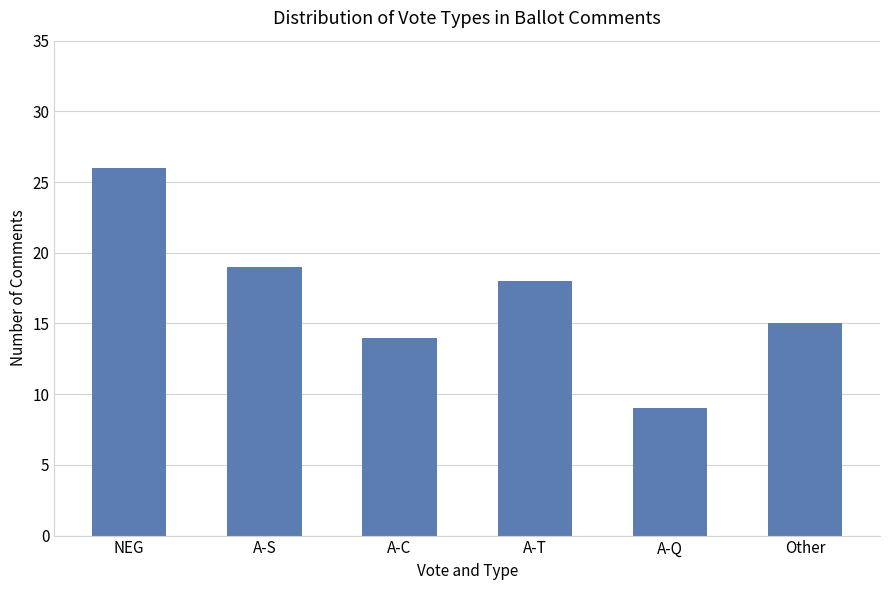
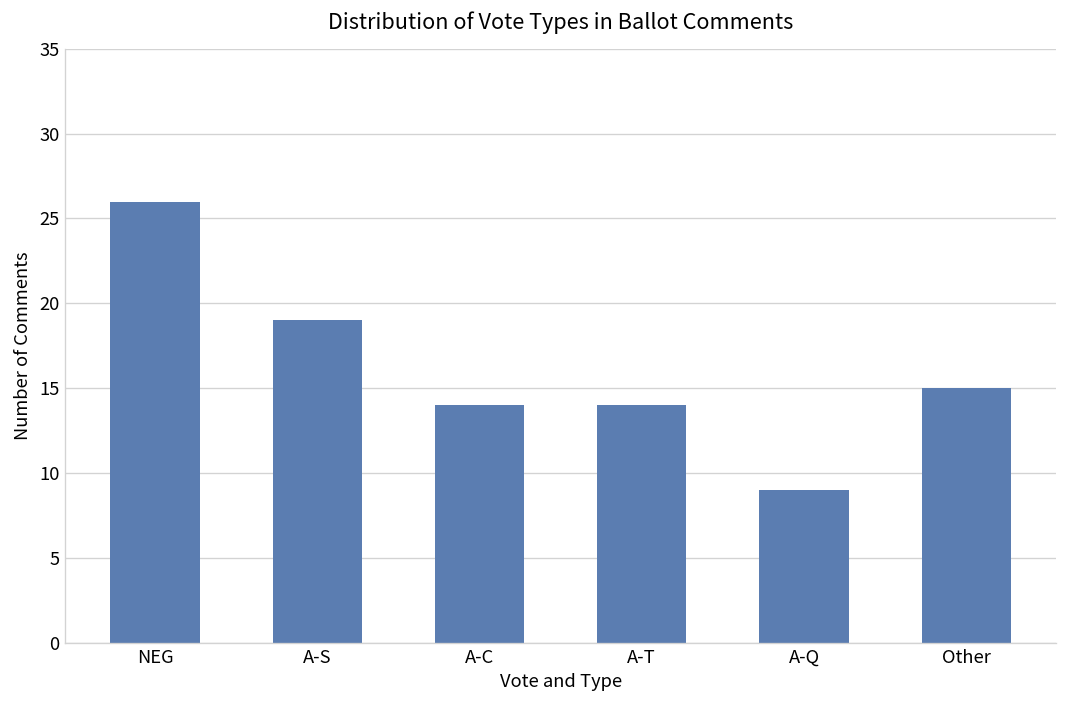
A-T: 18 -> 14
